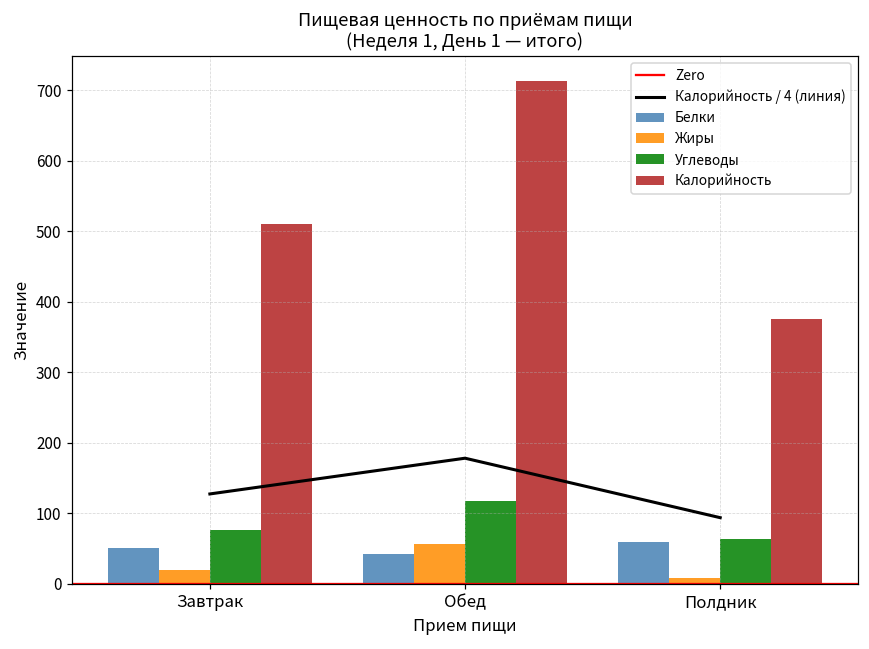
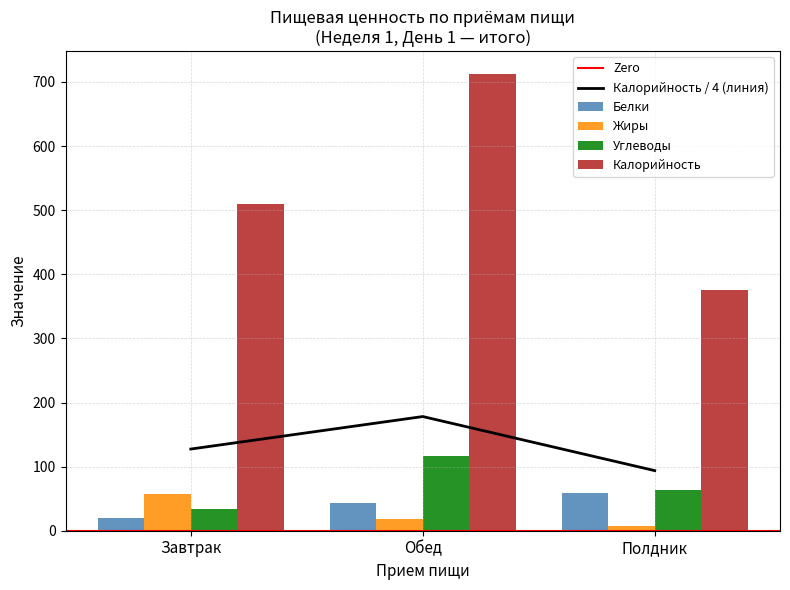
Белки, Завтрак: 50 -> 20
Жиры, Завтрак: 20 -> 60
Углеводы, Завтрак: 80 -> 30
Жиры, Обед: 60 -> 20
